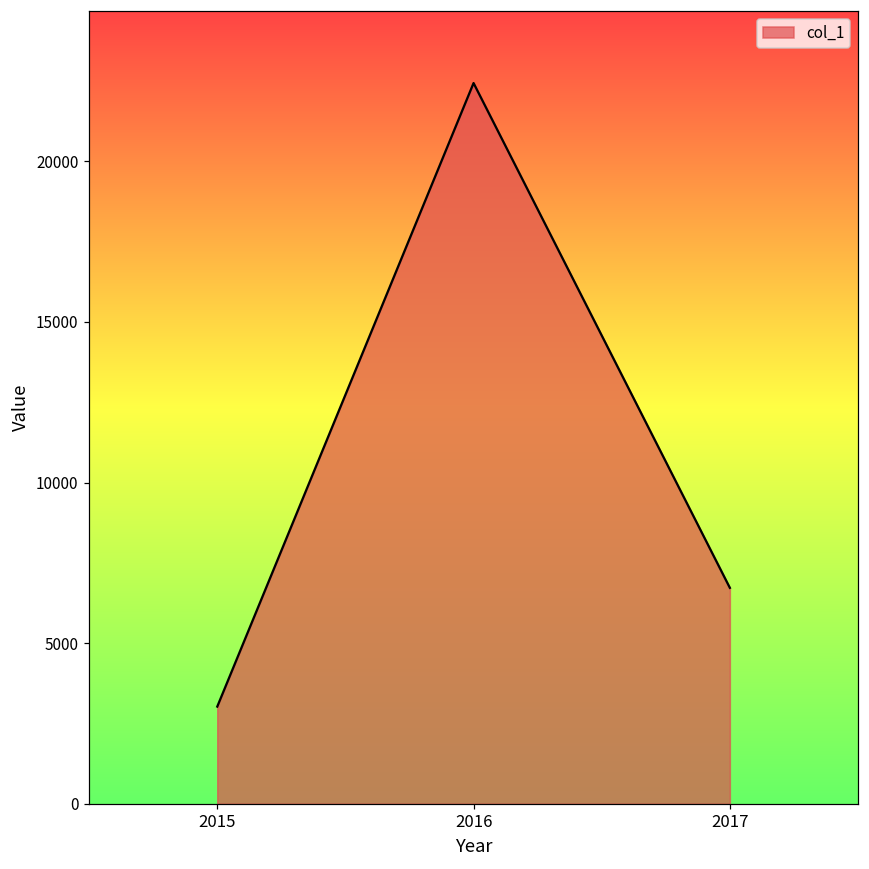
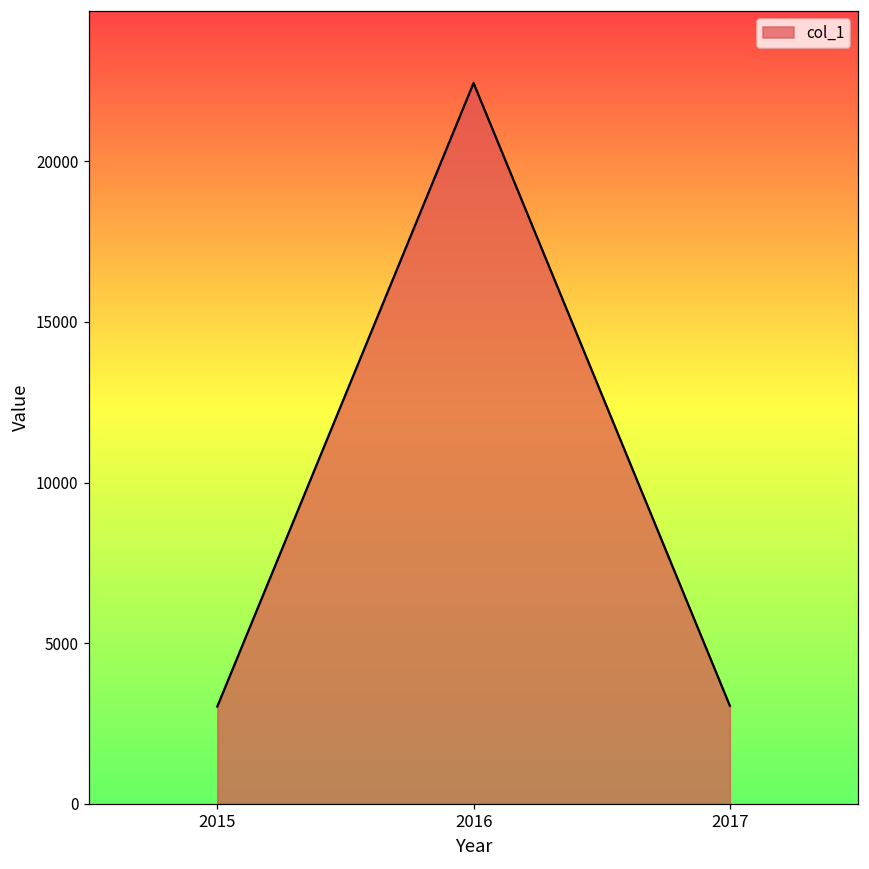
2017: 6700 -> 3100
